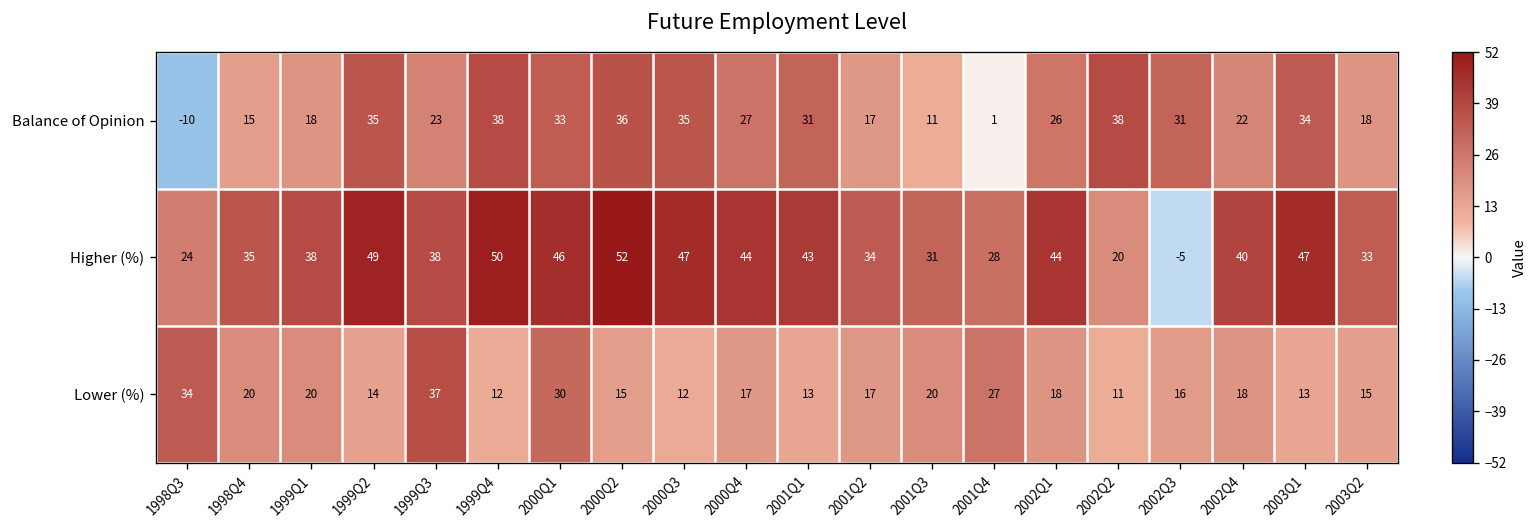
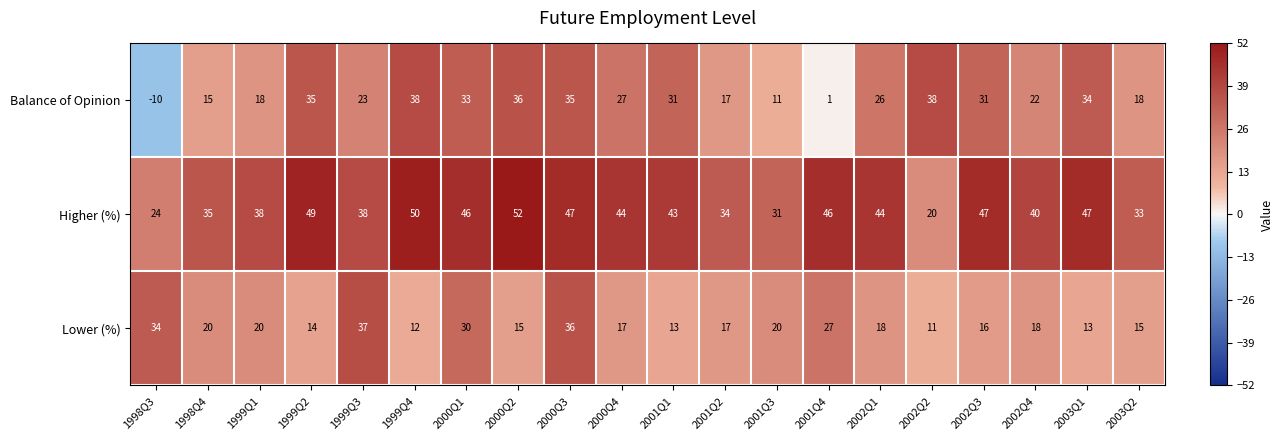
Higher (%), 2001Q4: 28 -> 46
Higher (%), 2002Q3: -5 -> 47
Lower (%), 2000Q3: 12 -> 36
